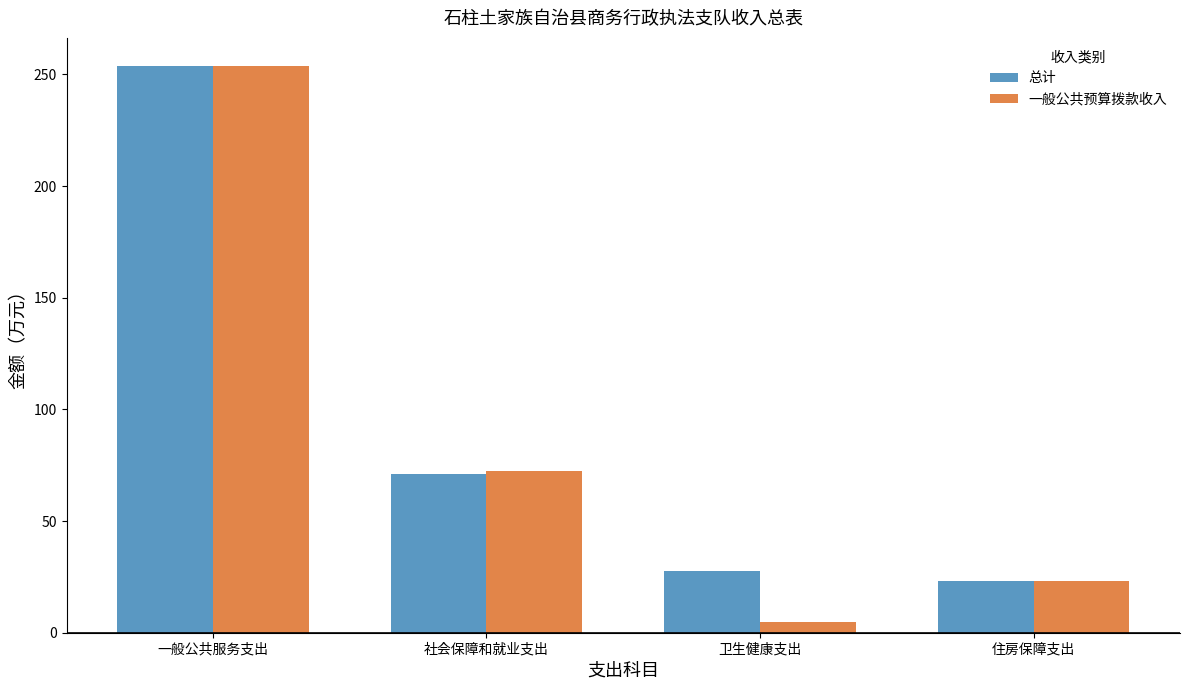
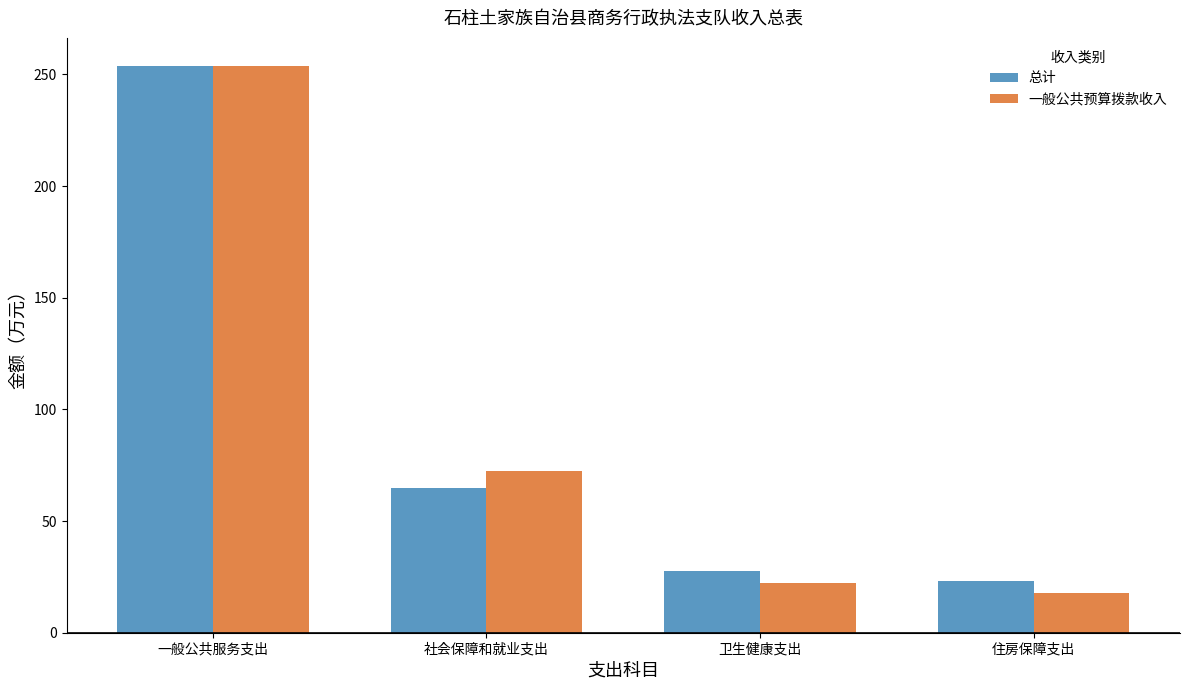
总计, 社会保障和就业支出: 71 -> 65
一般公共预算拨款收入, 卫生健康支出: 5 -> 22
一般公共预算拨款收入, 住房保障支出: 23 -> 18
